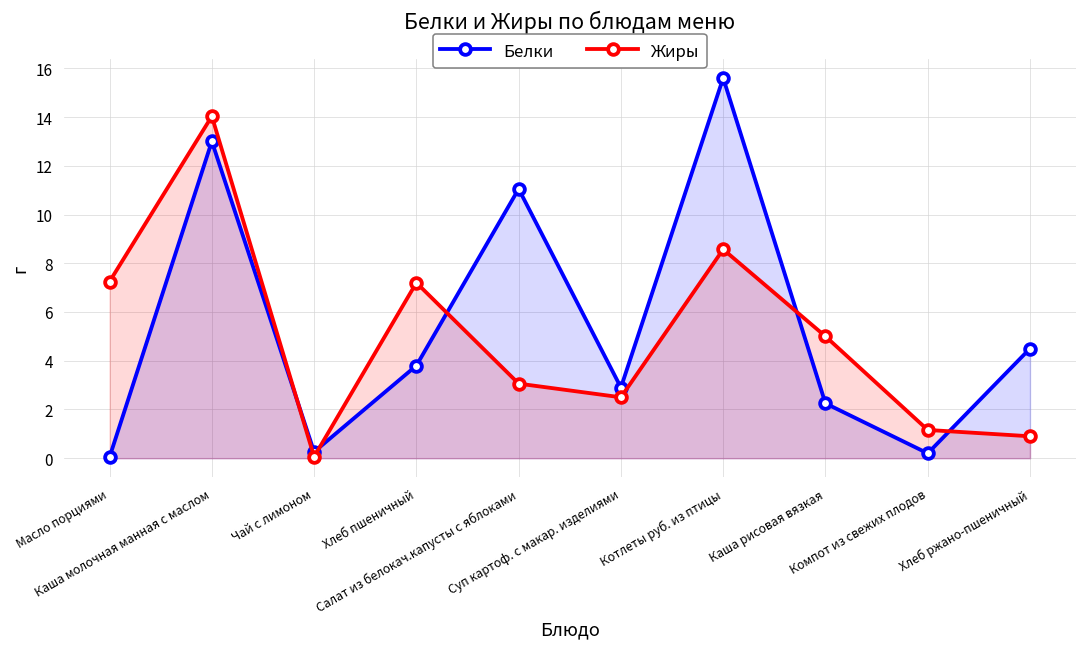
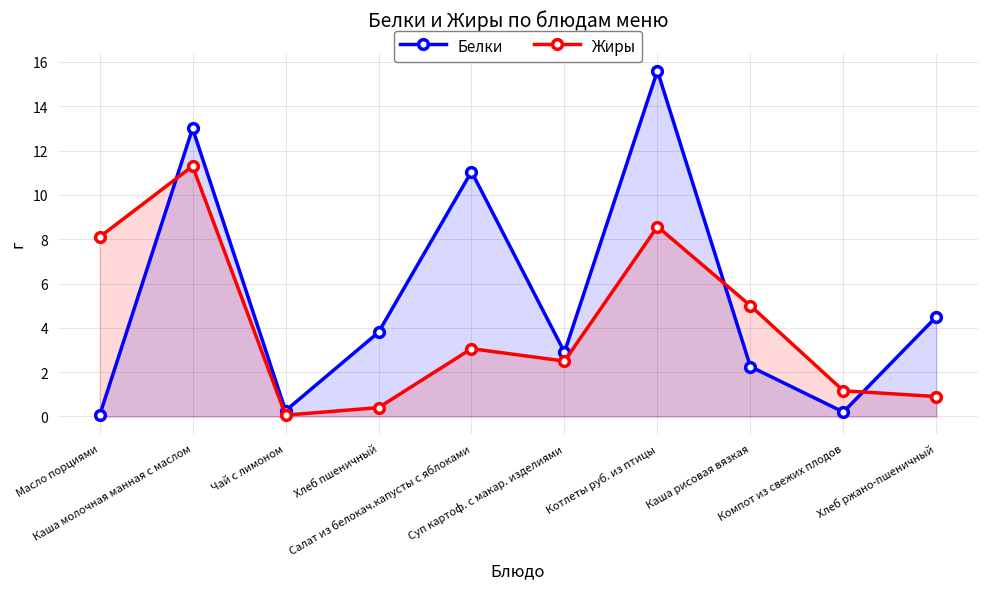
Жиры, Масло порциями: 7.3 -> 8.1
Жиры, Каша молочная манная с маслом: 14.0 -> 11.3
Жиры, Хлеб пшеничный: 7.2 -> 0.4
